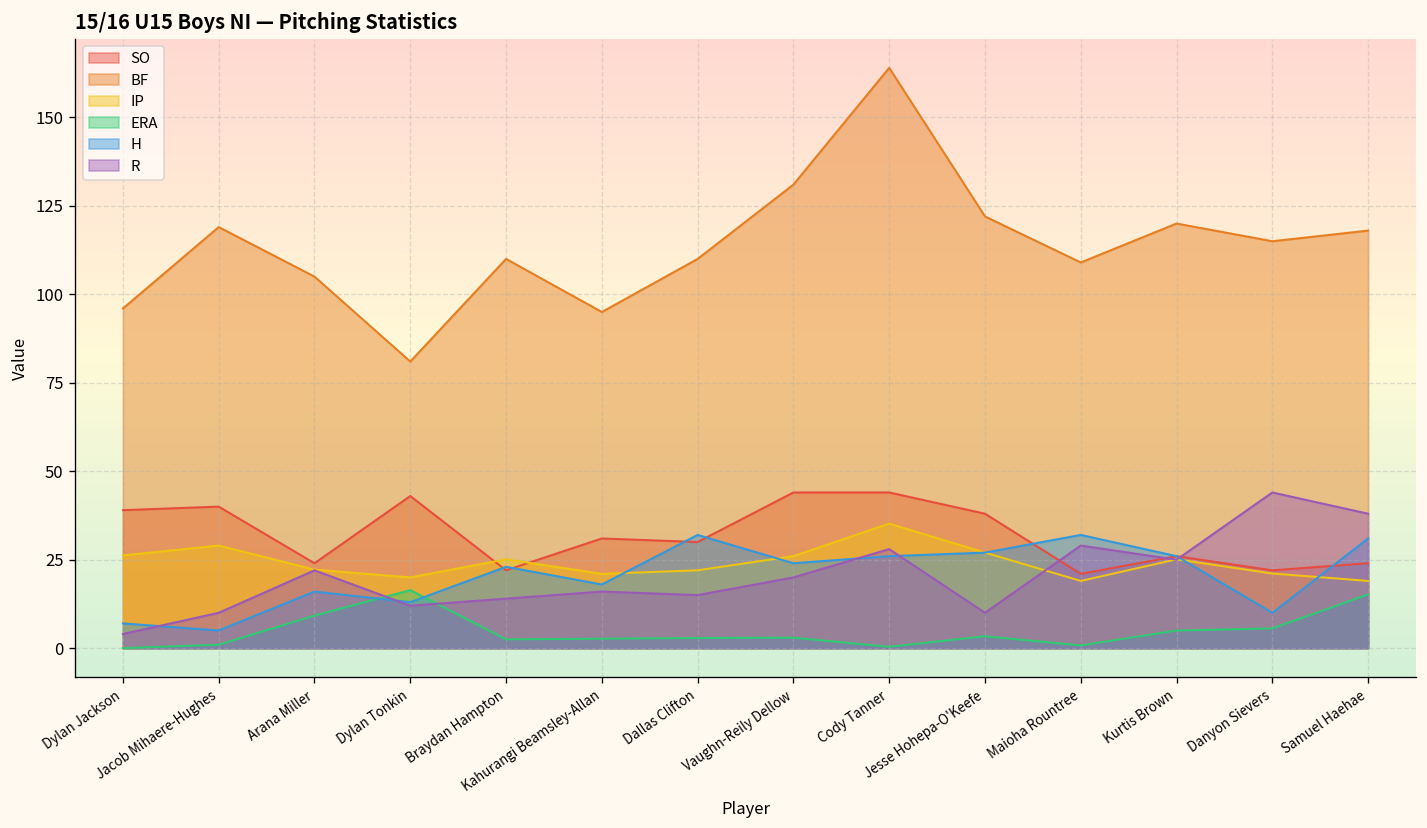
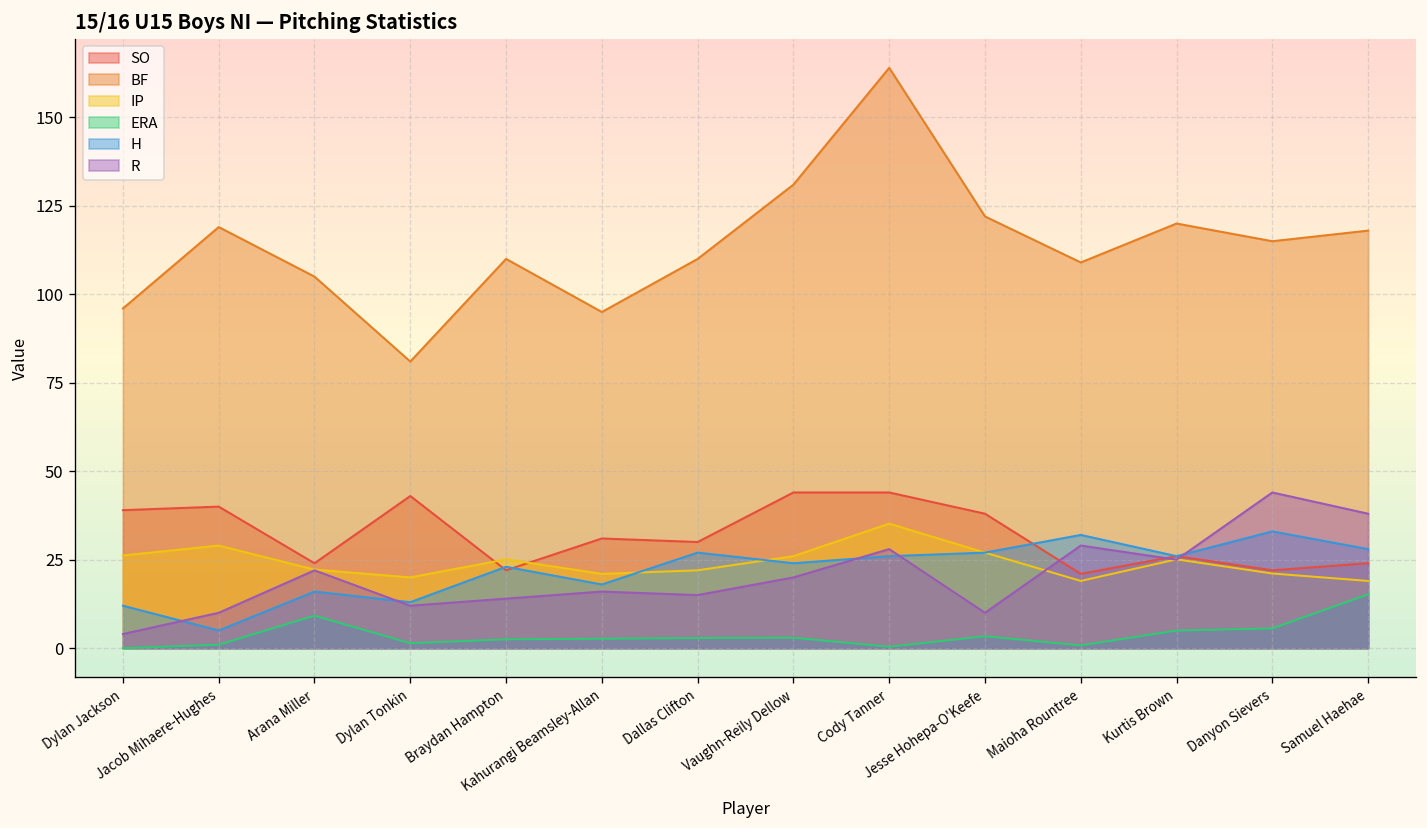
H, Dylan Jackson: 7 -> 12
ERA, Dylan Tonkin: 16 -> 1
H, Dallas Clifton: 32 -> 27
H, Danyon Sievers: 10 -> 33
H, Samuel Haehae: 31 -> 28
